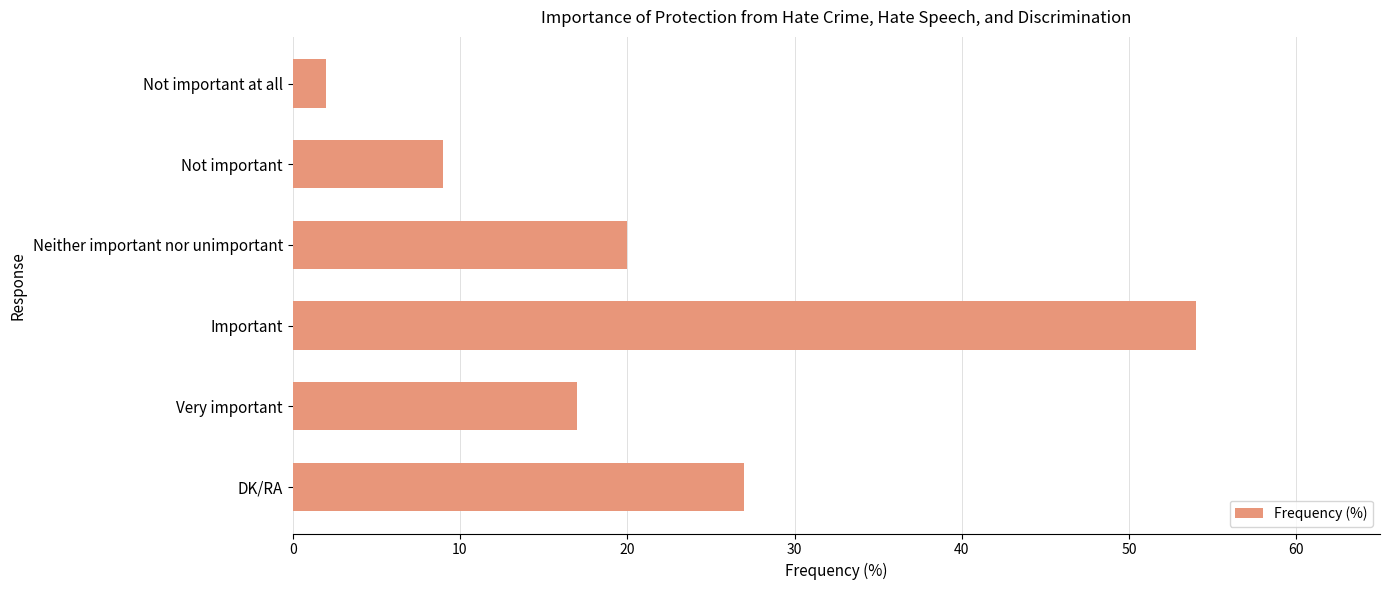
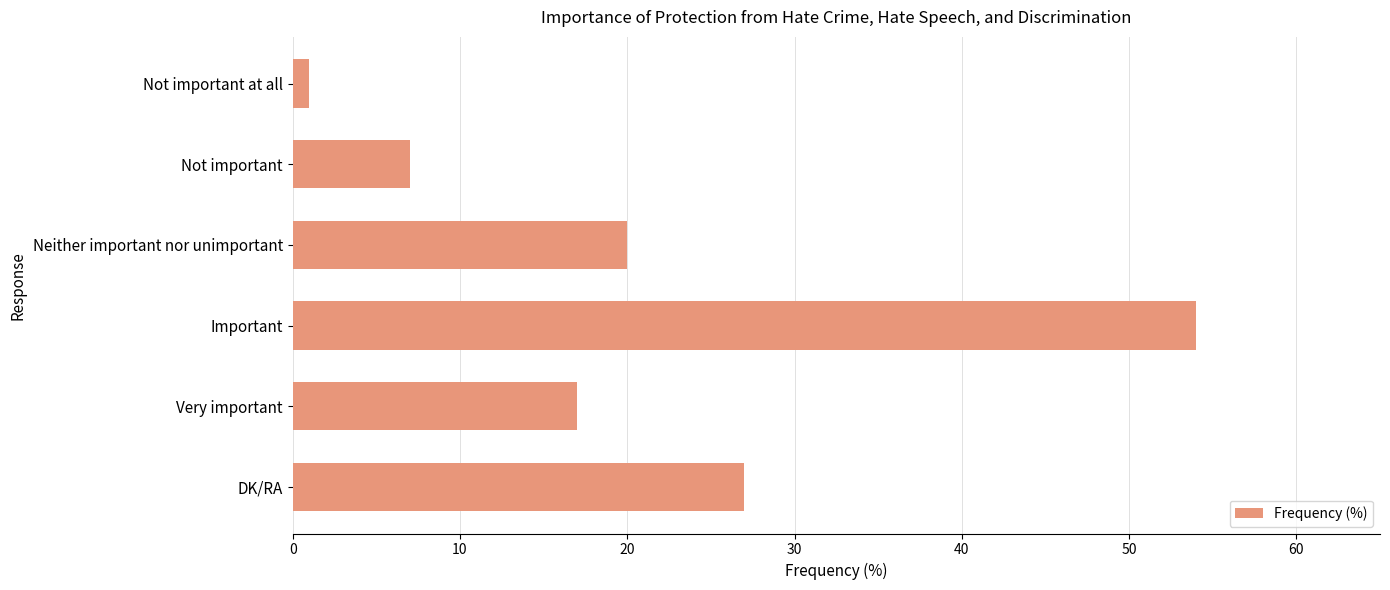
Not important at all: 2 -> 1
Not important: 9 -> 7
